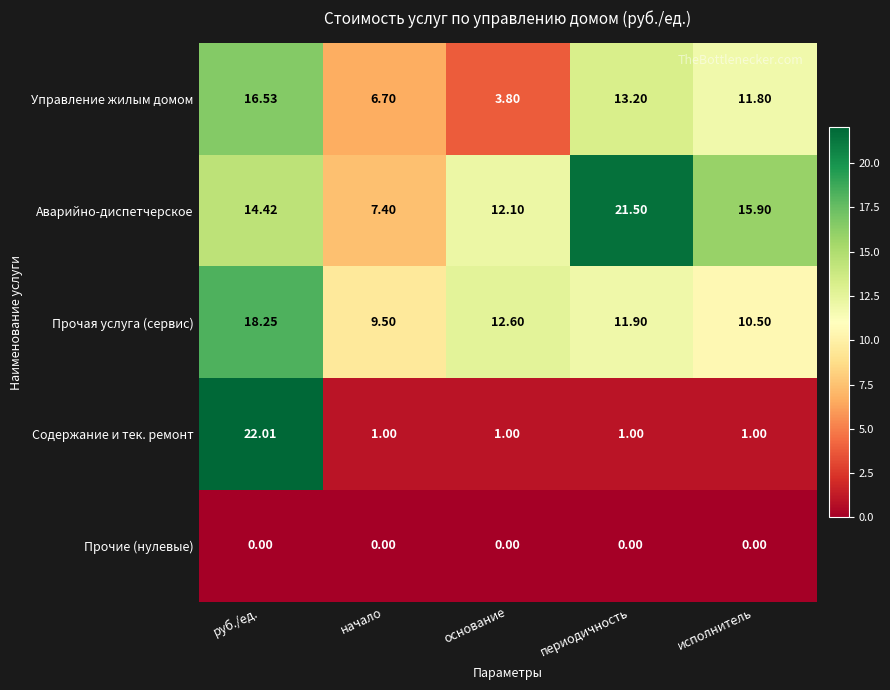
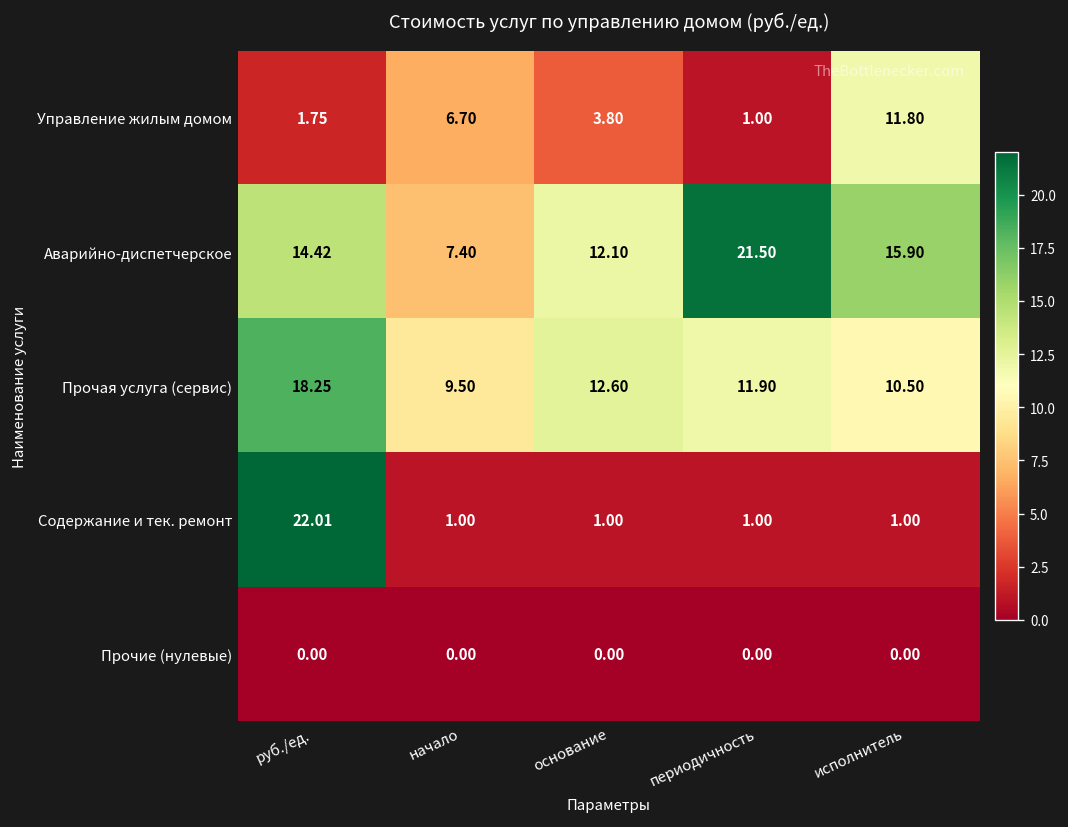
Управление жилым домом, руб./ед.: 16.53 -> 1.75
Управление жилым домом, периодичность: 13.20 -> 1.00
